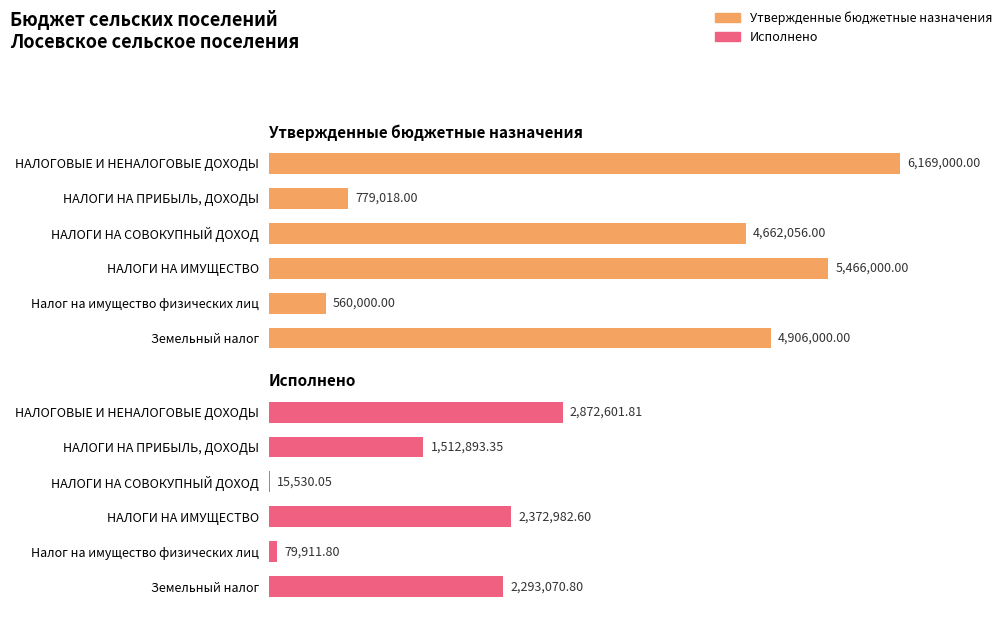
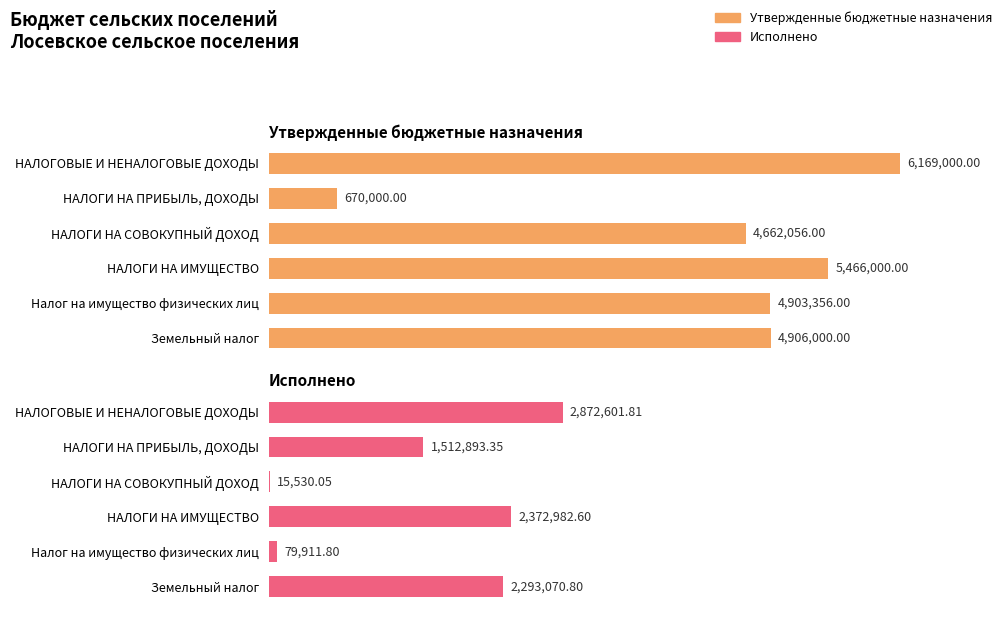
Утвержденные бюджетные назначения, НАЛОГИ НА ПРИБЫЛЬ, ДОХОДЫ: 779,018.00 -> 670,000.00
Утвержденные бюджетные назначения, Налог на имущество физических лиц: 560,000.00 -> 4,903,356.00
